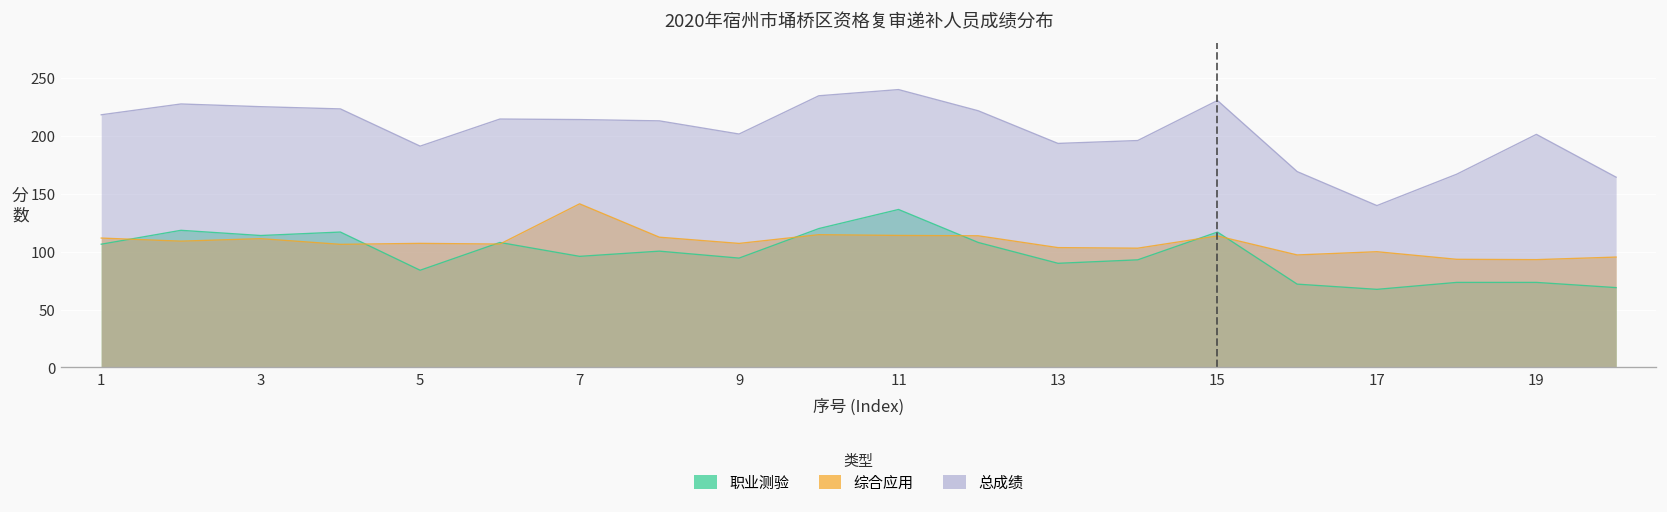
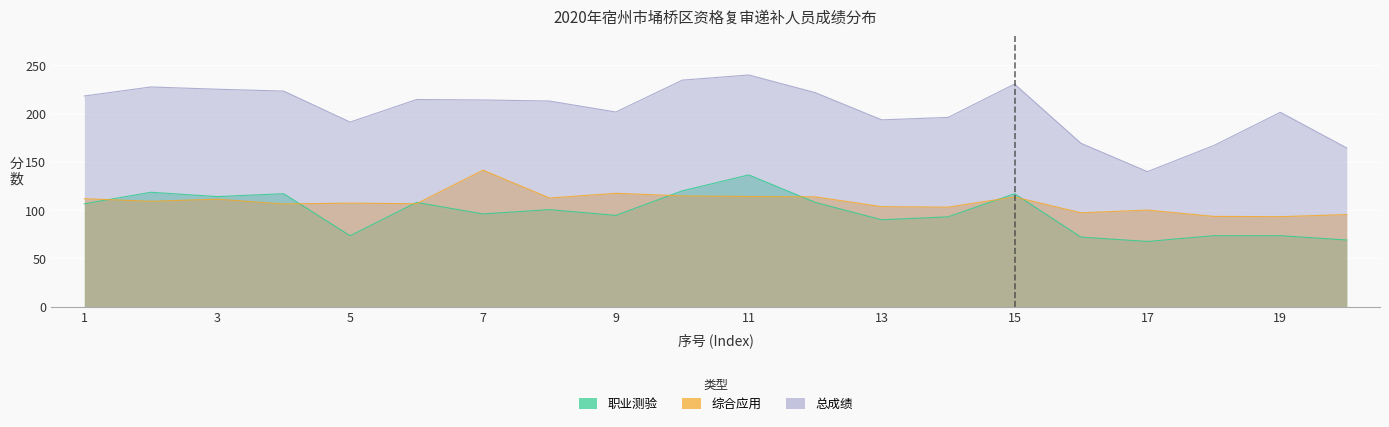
职业测验, 5: 80 -> 70
综合应用, 9: 110 -> 120
